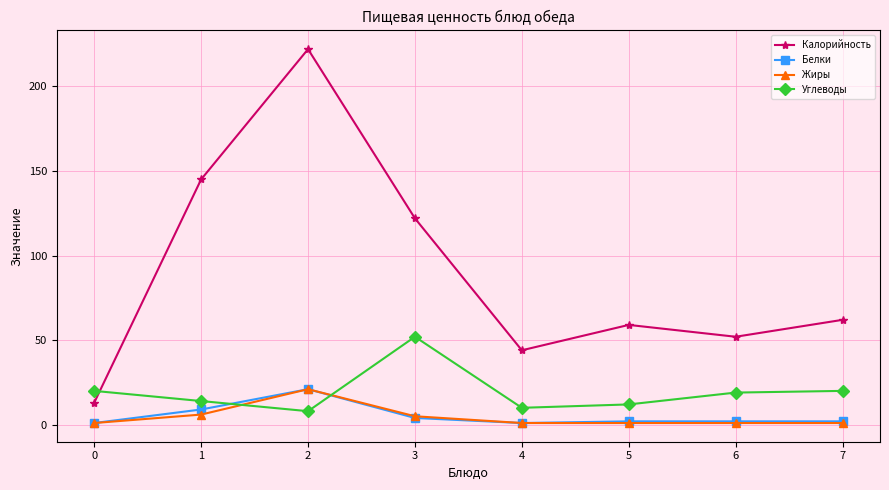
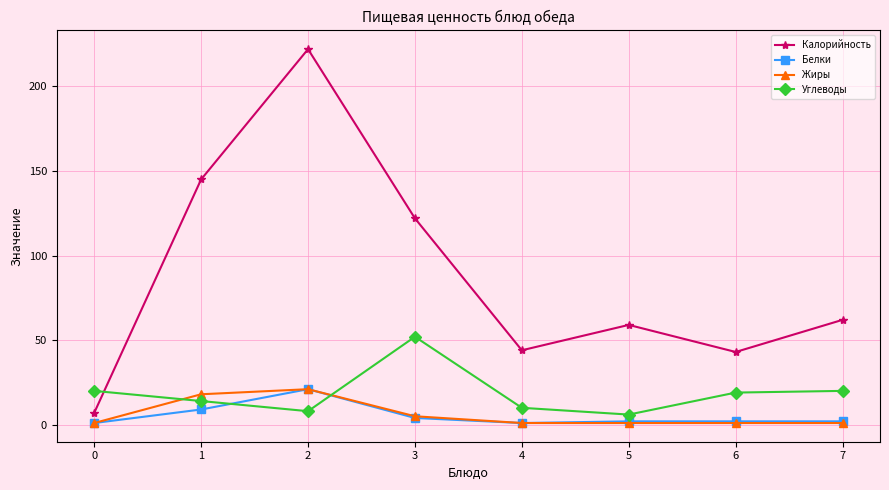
Калорийность, 0: 13 -> 7
Жиры, 1: 6 -> 18
Углеводы, 5: 12 -> 6
Калорийность, 6: 52 -> 43
